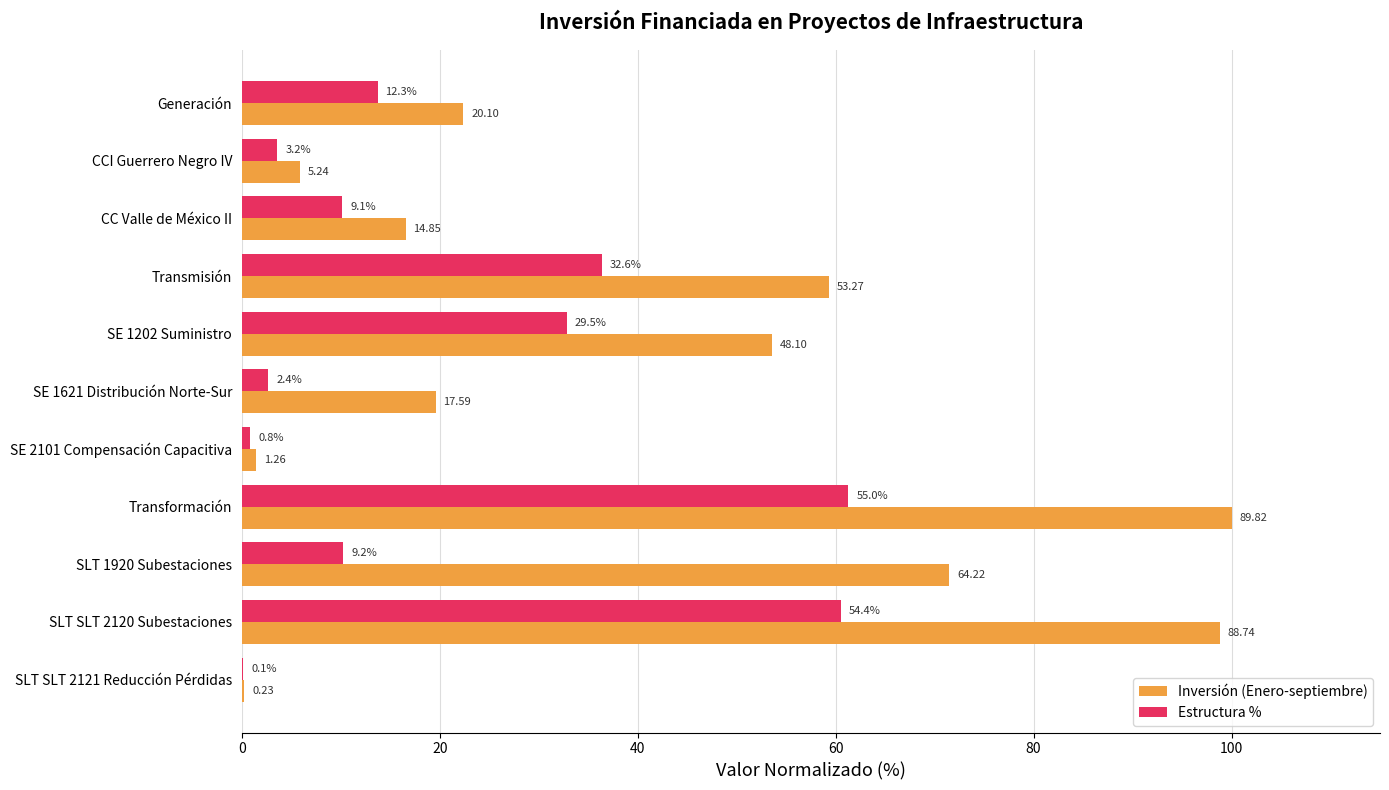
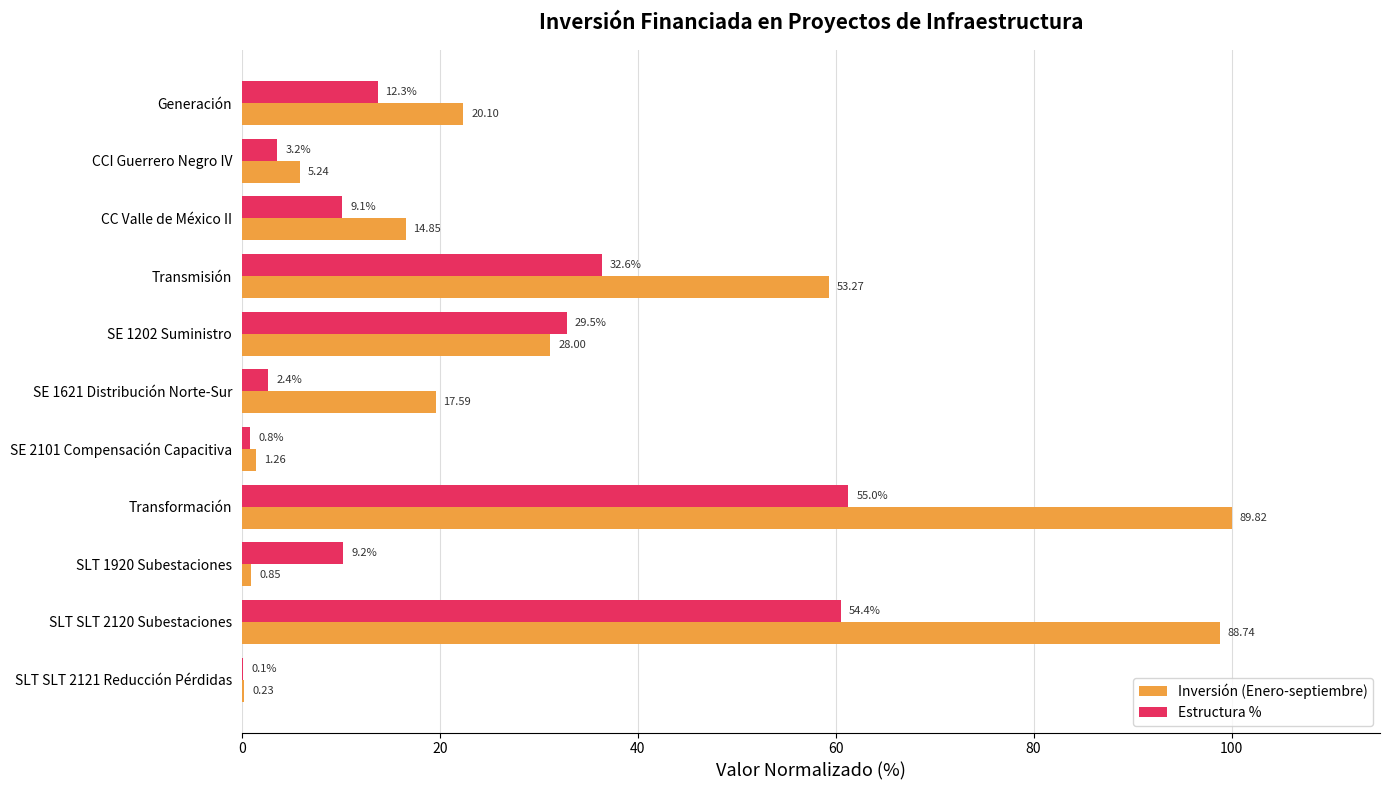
Inversión (Enero-septiembre), SE 1202 Suministro: 48.10 -> 28.00
Inversión (Enero-septiembre), SLT 1920 Subestaciones: 64.22 -> 0.85
